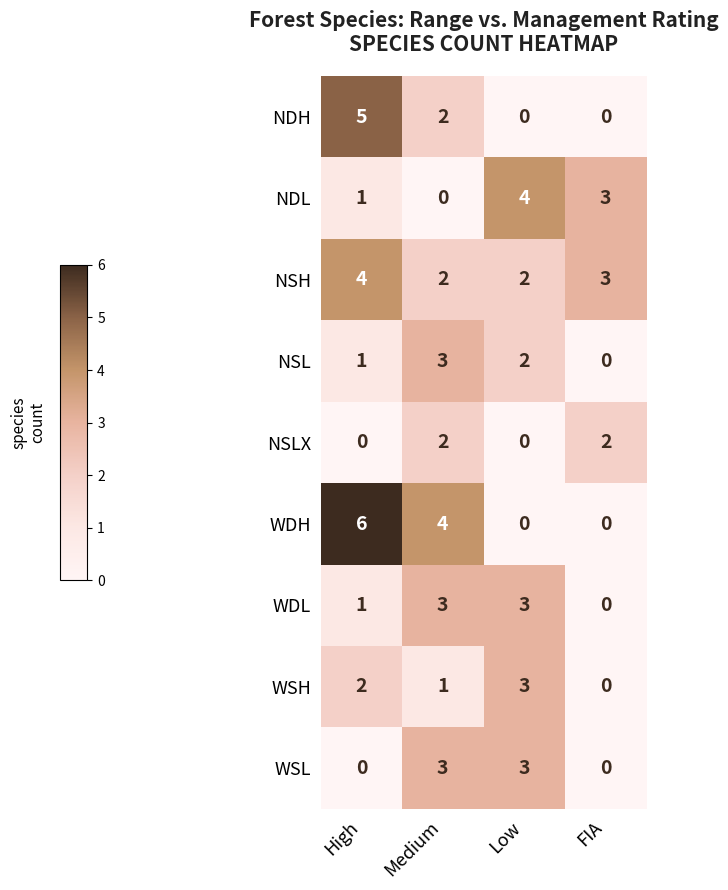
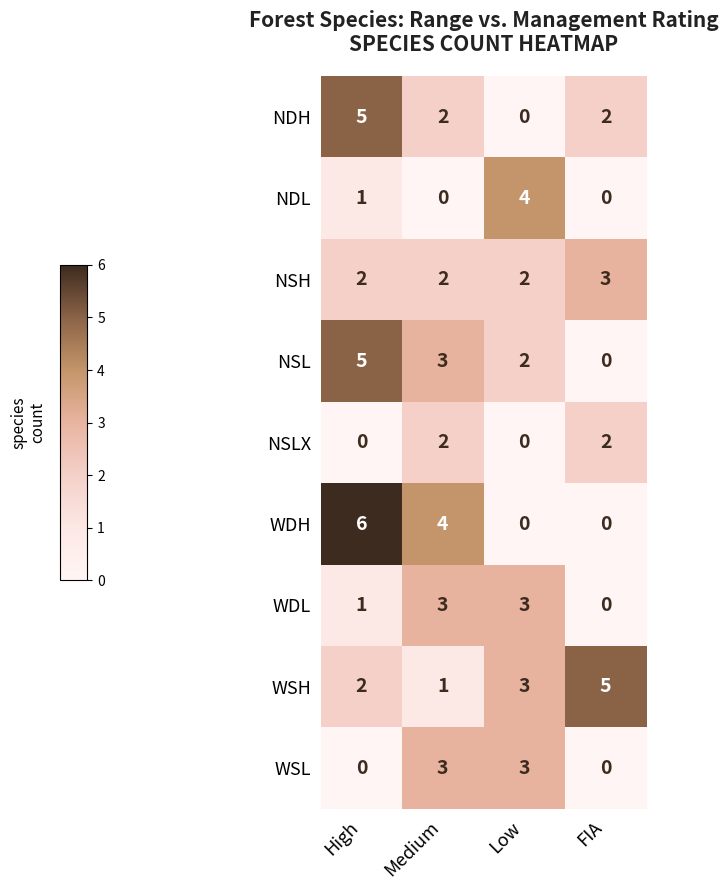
NDH, FIA: 0 -> 2
NDL, FIA: 3 -> 0
NSH, High: 4 -> 2
NSL, High: 1 -> 5
WSH, FIA: 0 -> 5
